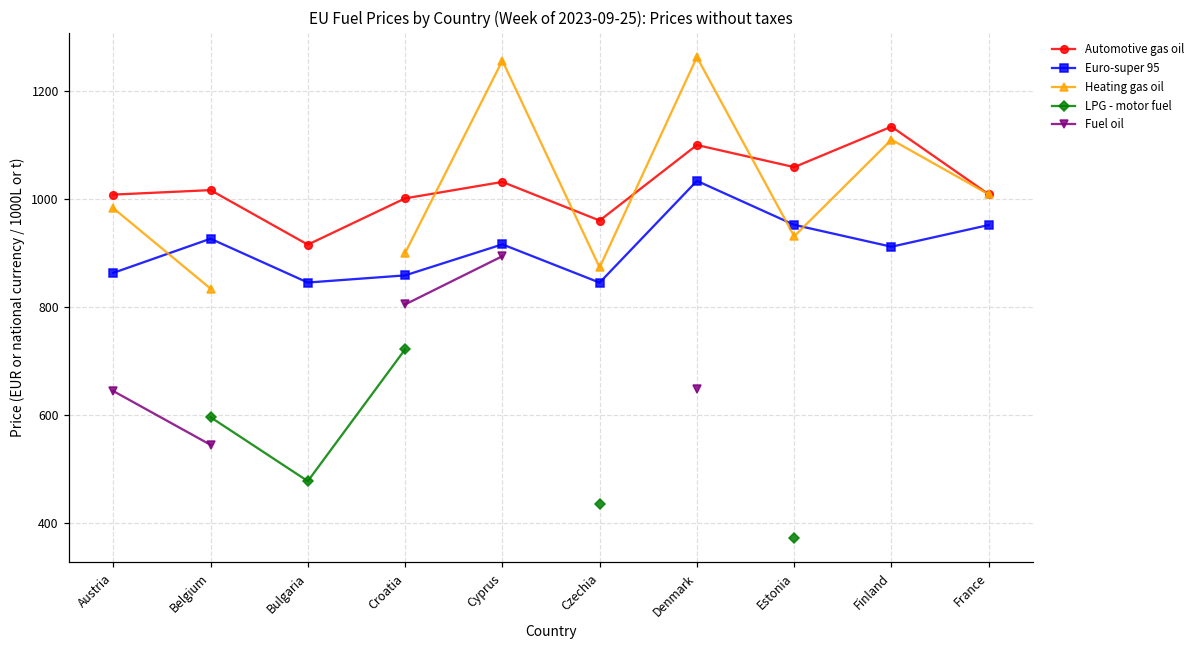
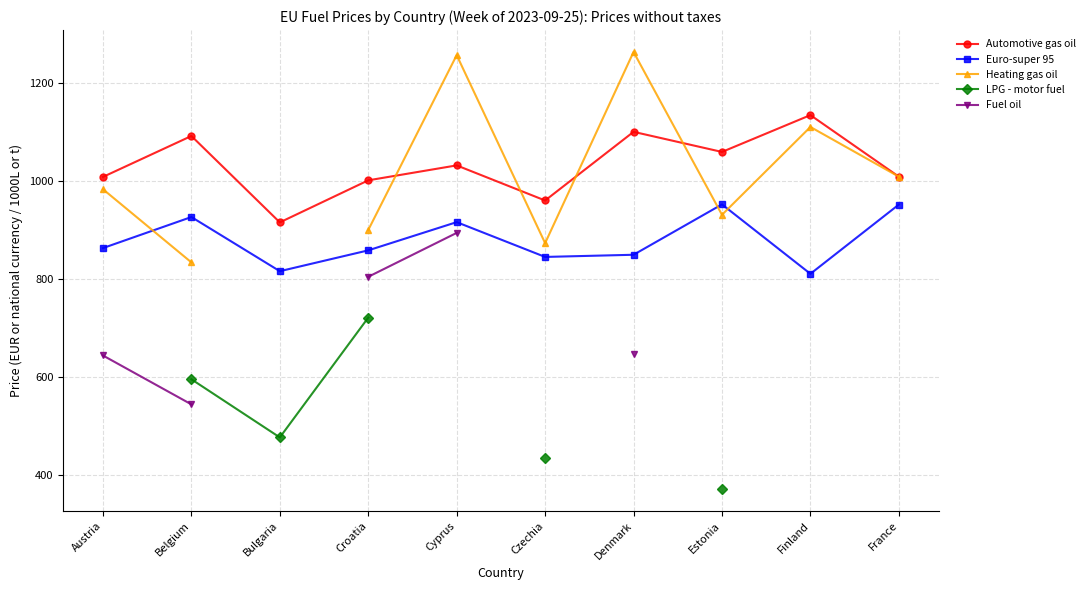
Automotive gas oil, Belgium: 1020 -> 1090
Euro-super 95, Bulgaria: 850 -> 820
Euro-super 95, Denmark: 1030 -> 850
Euro-super 95, Finland: 910 -> 810
